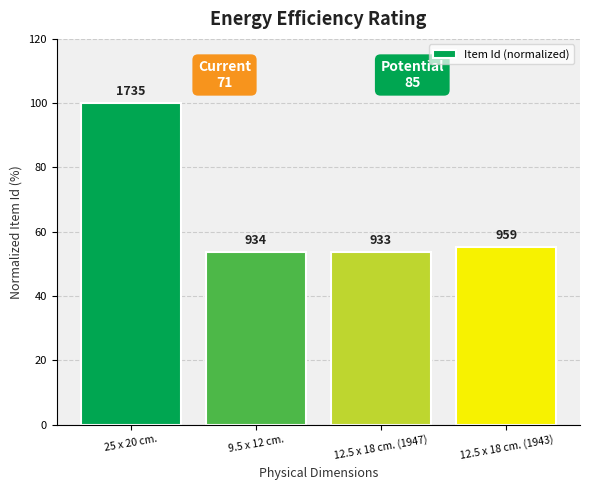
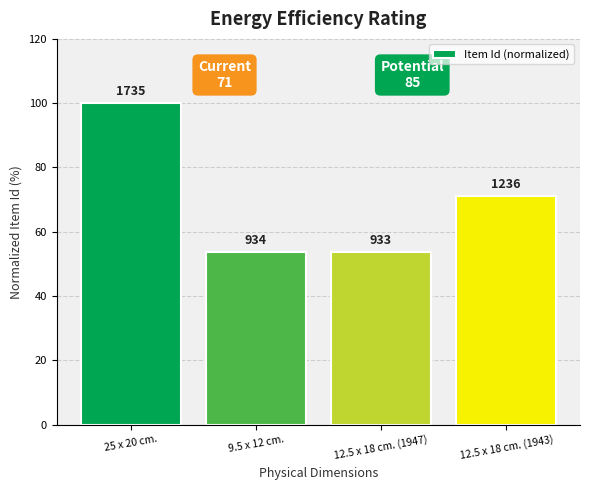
12.5 x 18 cm. (1943): 959 -> 1236
